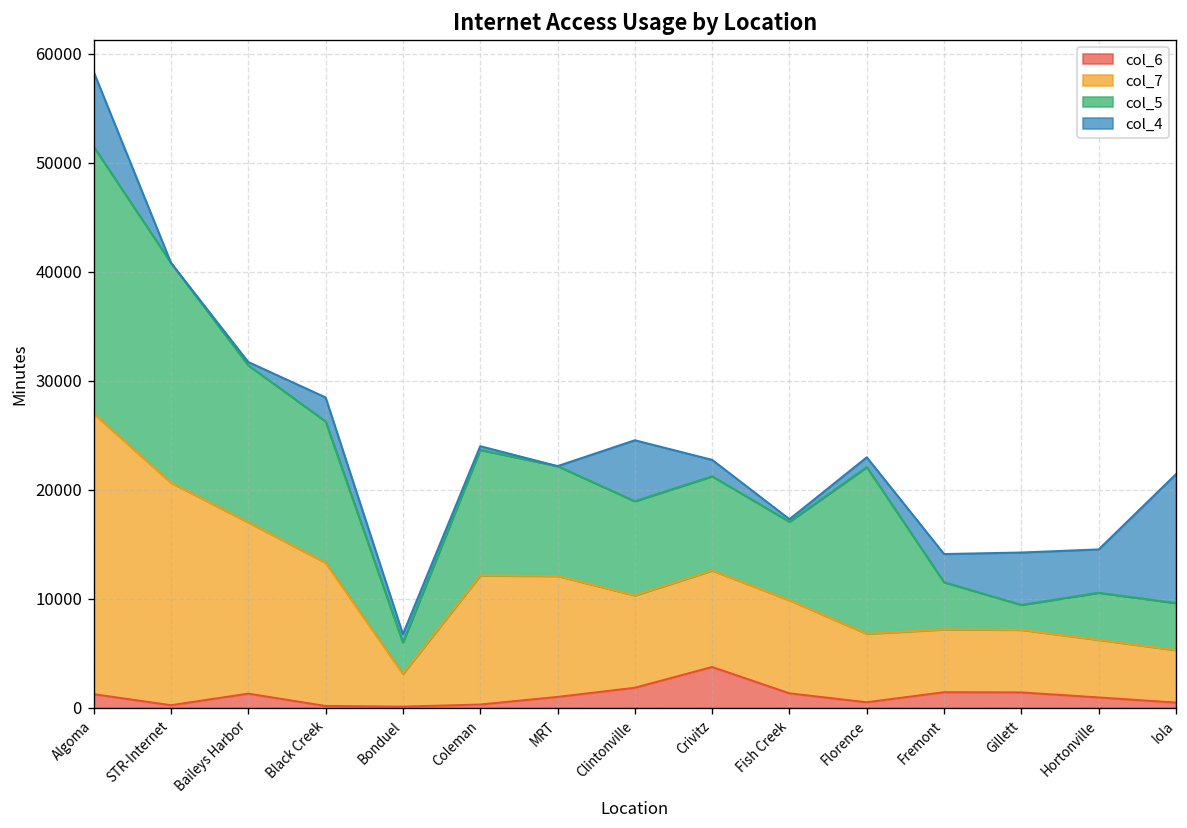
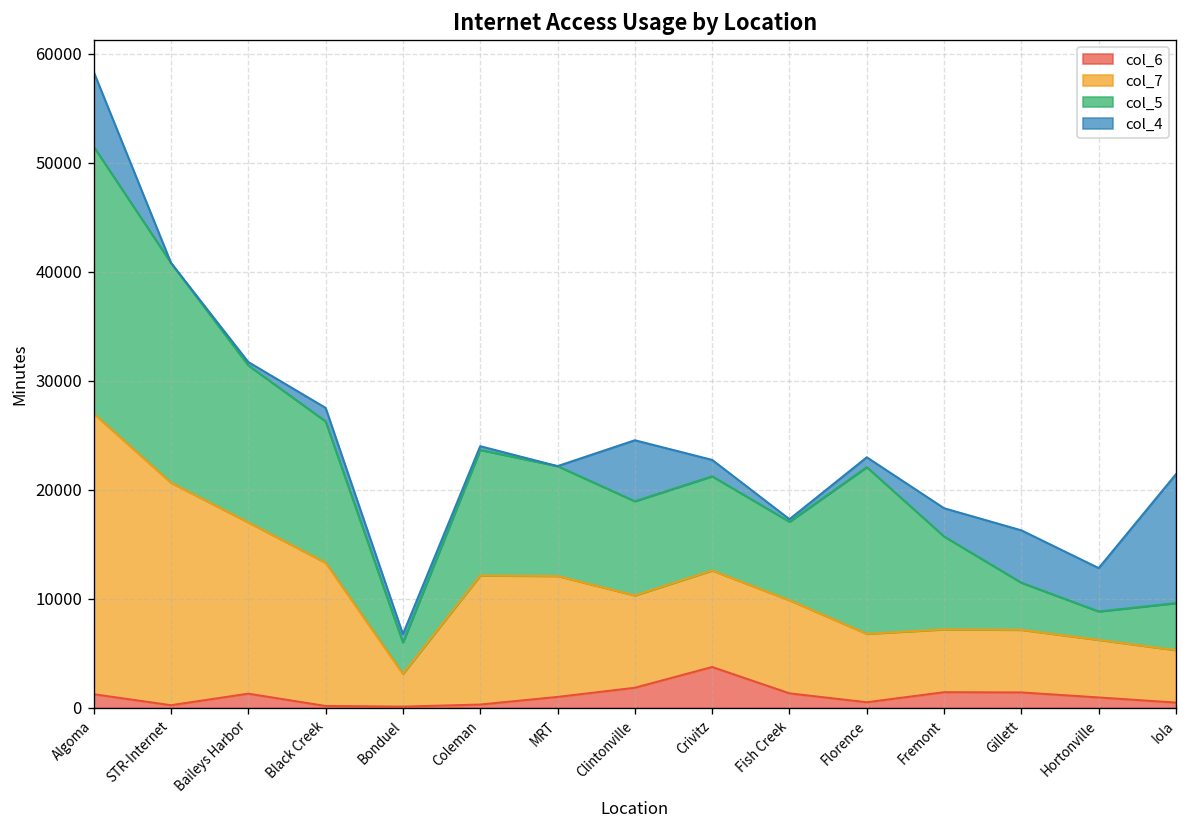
col_4, Black Creek: 2000 -> 1000
col_5, Fremont: 4000 -> 9000
col_5, Gillett: 2000 -> 4000
col_5, Hortonville: 4000 -> 3000
